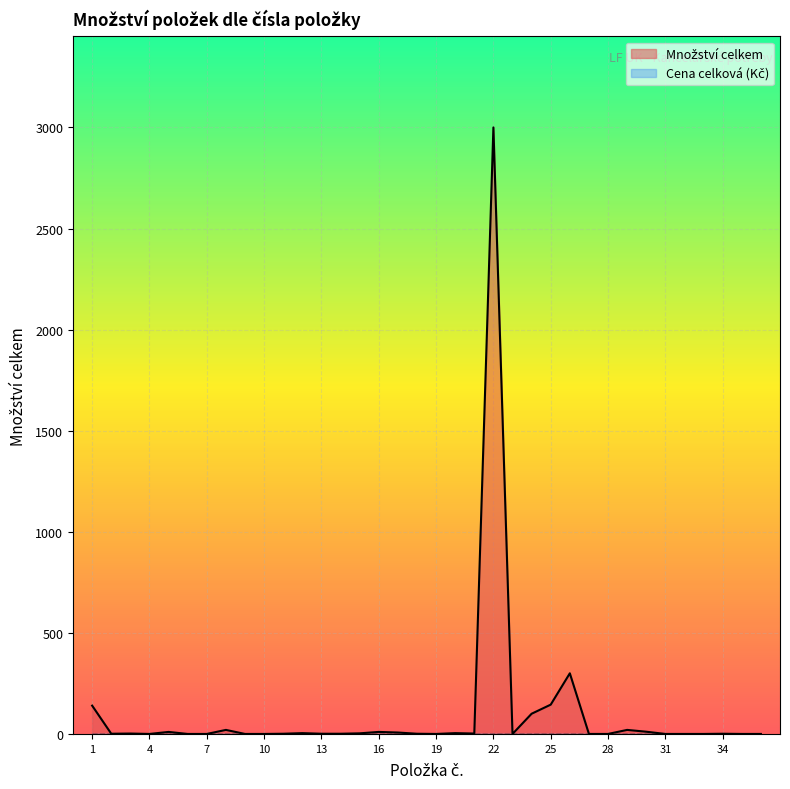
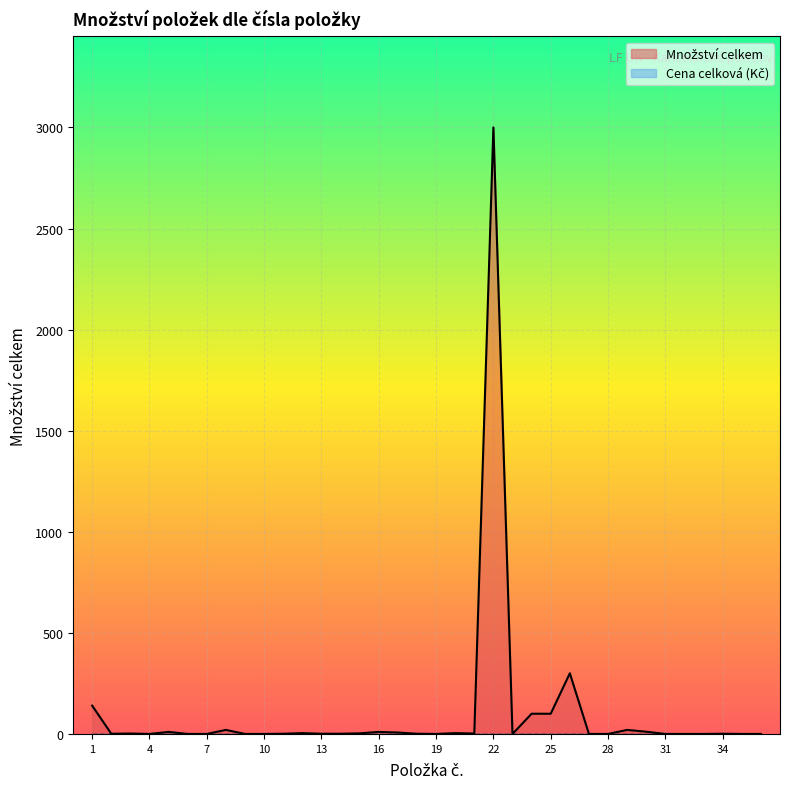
Množství celkem, 25: 150 -> 100
